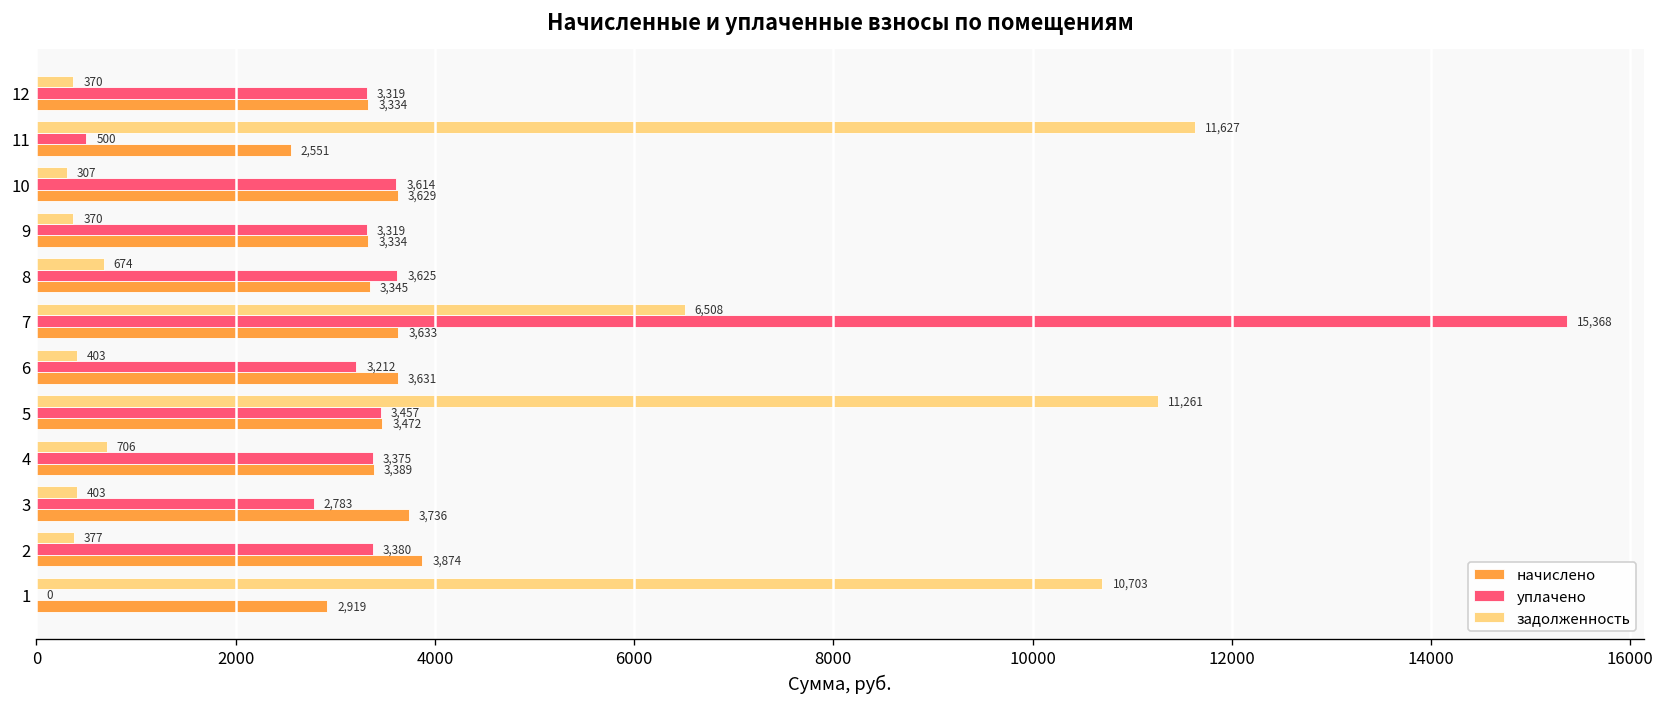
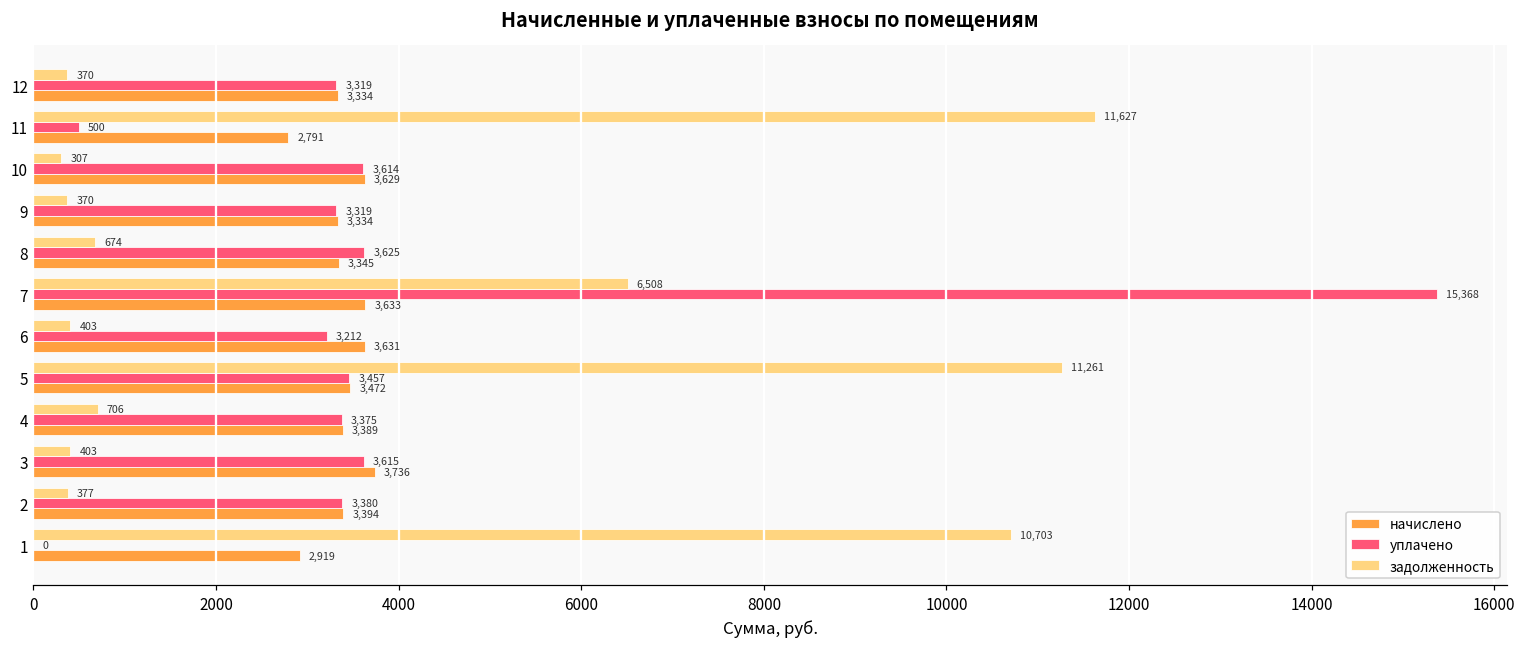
начислено, 11: 2,551 -> 2,791
уплачено, 3: 2,783 -> 3,615
начислено, 2: 3,874 -> 3,394
